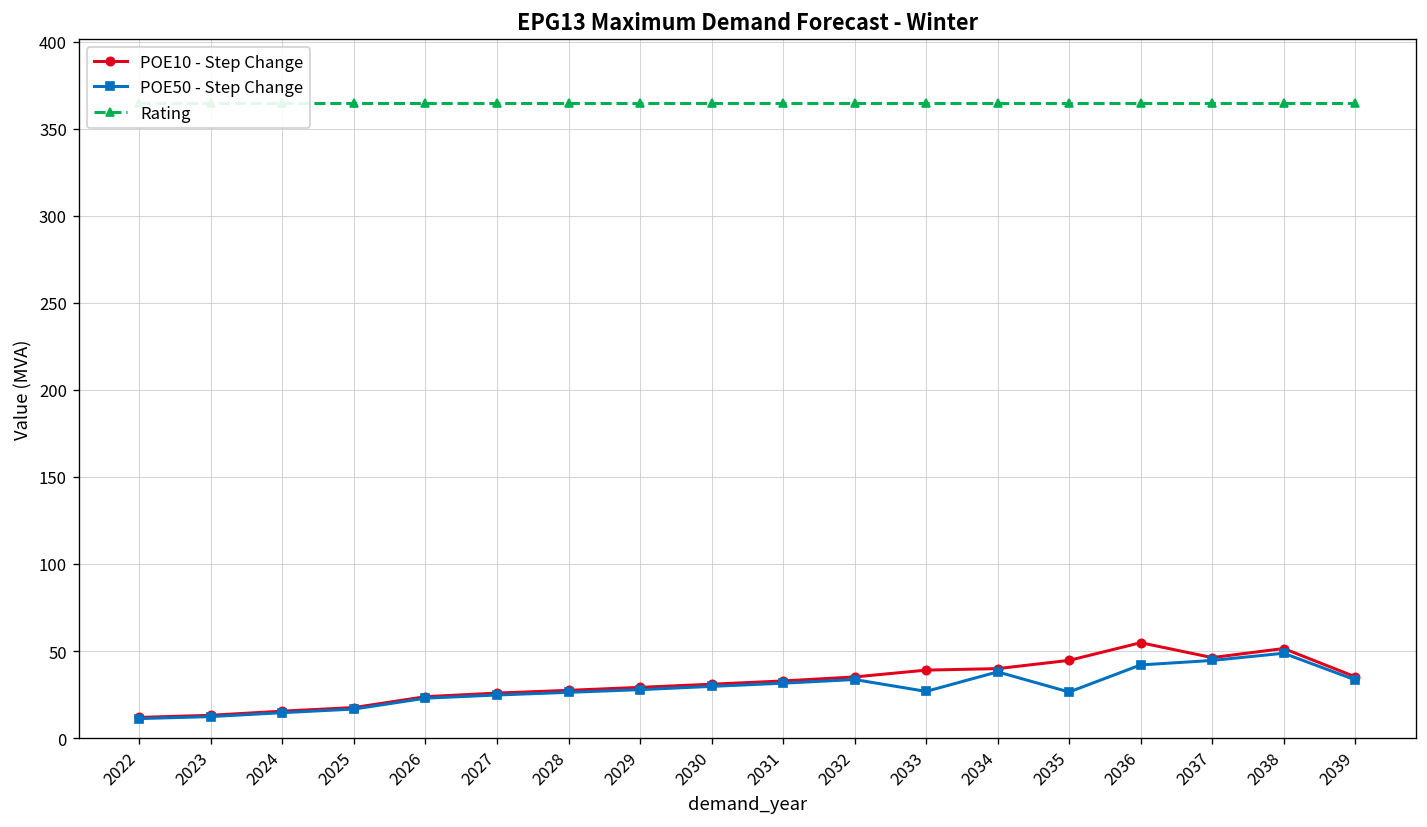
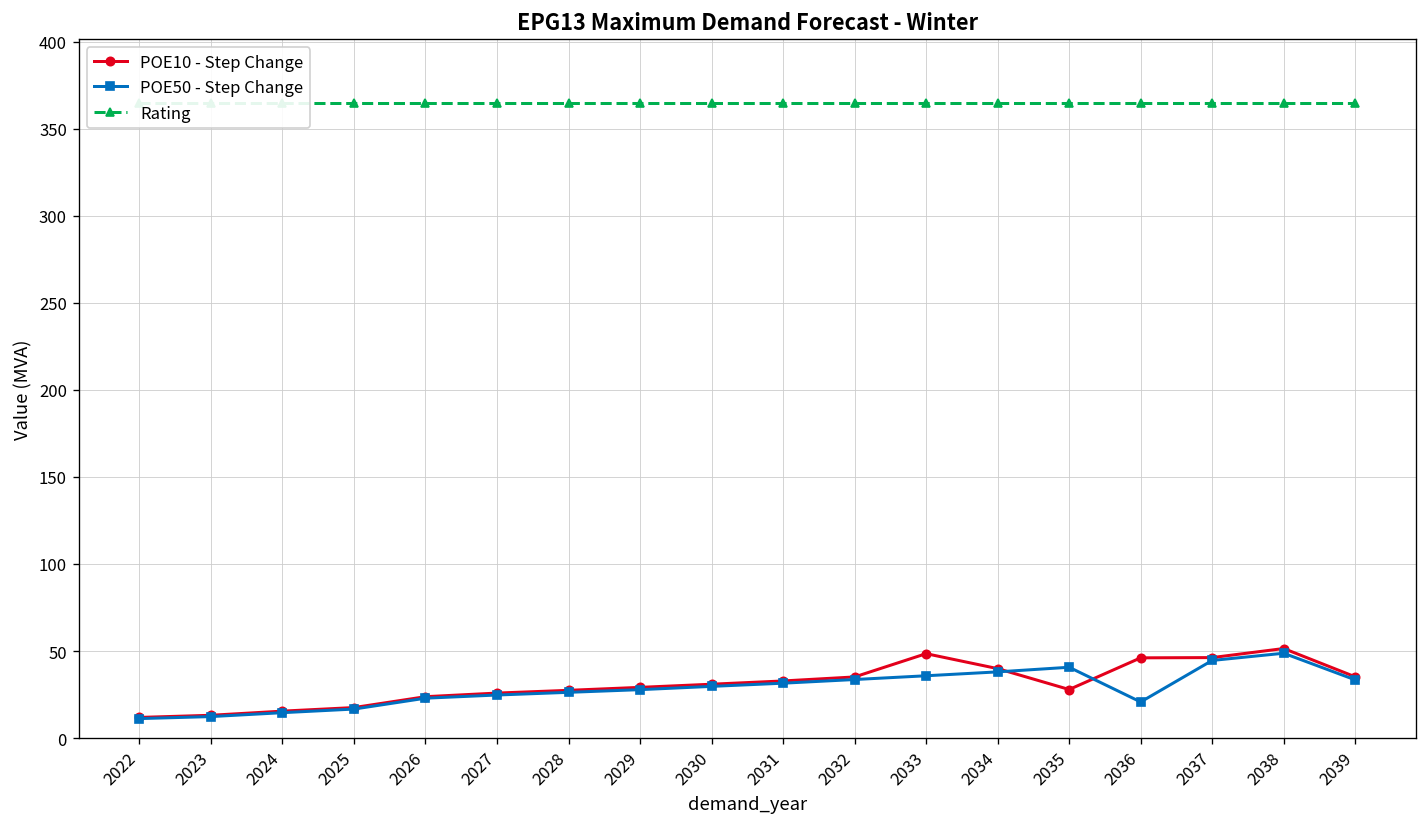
POE10 - Step Change, 2033: 39 -> 48
POE50 - Step Change, 2033: 27 -> 36
POE10 - Step Change, 2035: 45 -> 28
POE50 - Step Change, 2035: 26 -> 41
POE10 - Step Change, 2036: 55 -> 46
POE50 - Step Change, 2036: 42 -> 21
